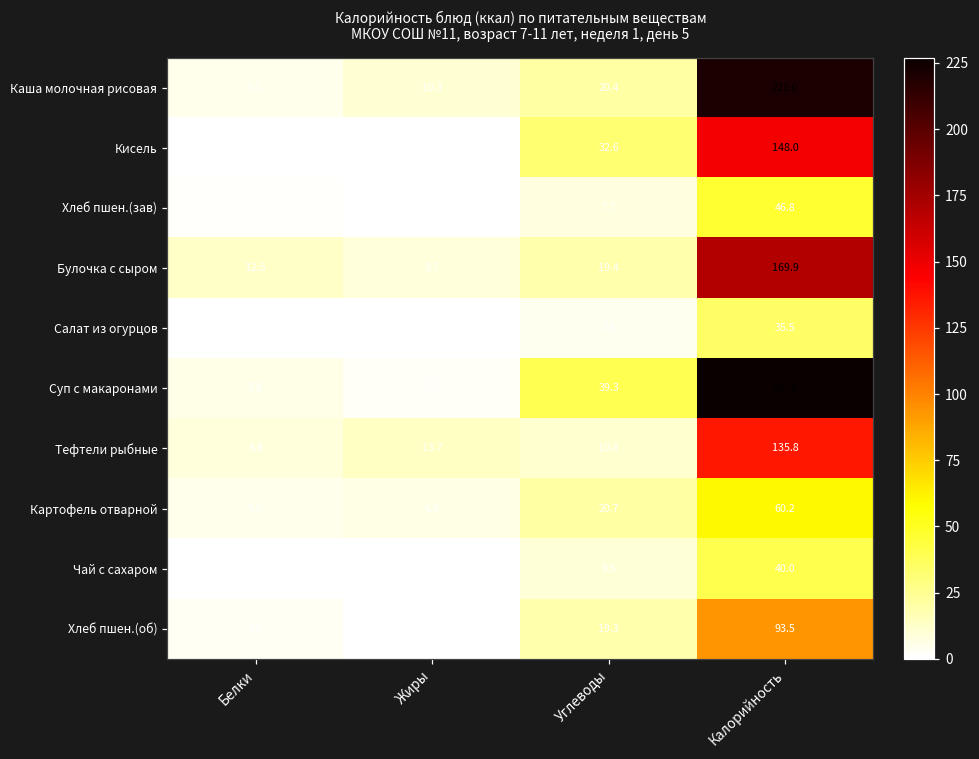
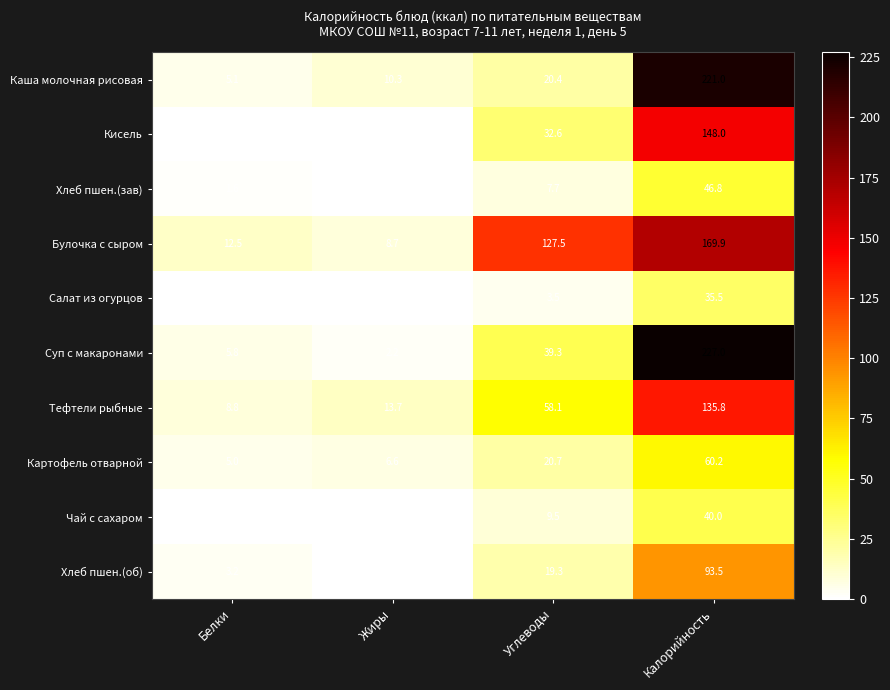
Булочка с сыром, Углеводы: 19.4 -> 127.5
Тефтели рыбные, Углеводы: 10.8 -> 58.1
